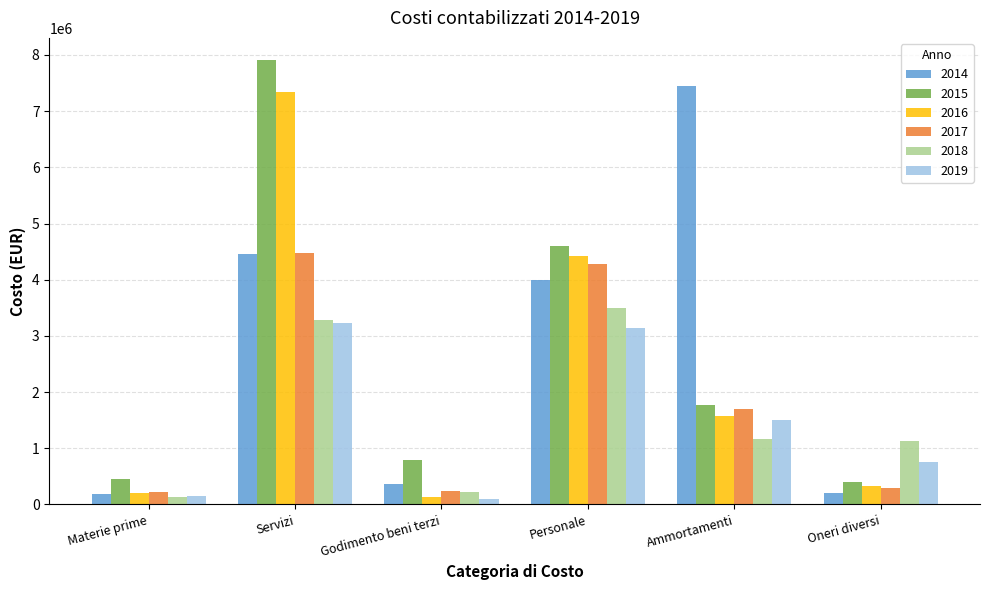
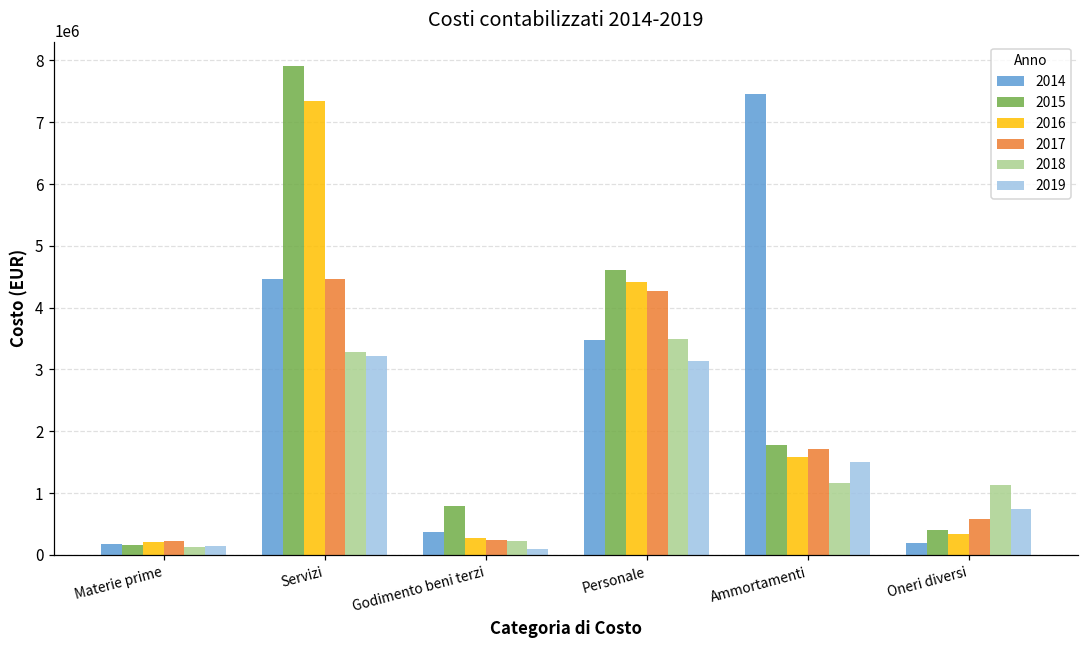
2015, Materie prime: 500000 -> 200000
2016, Godimento beni terzi: 100000 -> 300000
2014, Personale: 4000000 -> 3500000
2017, Oneri diversi: 300000 -> 600000
